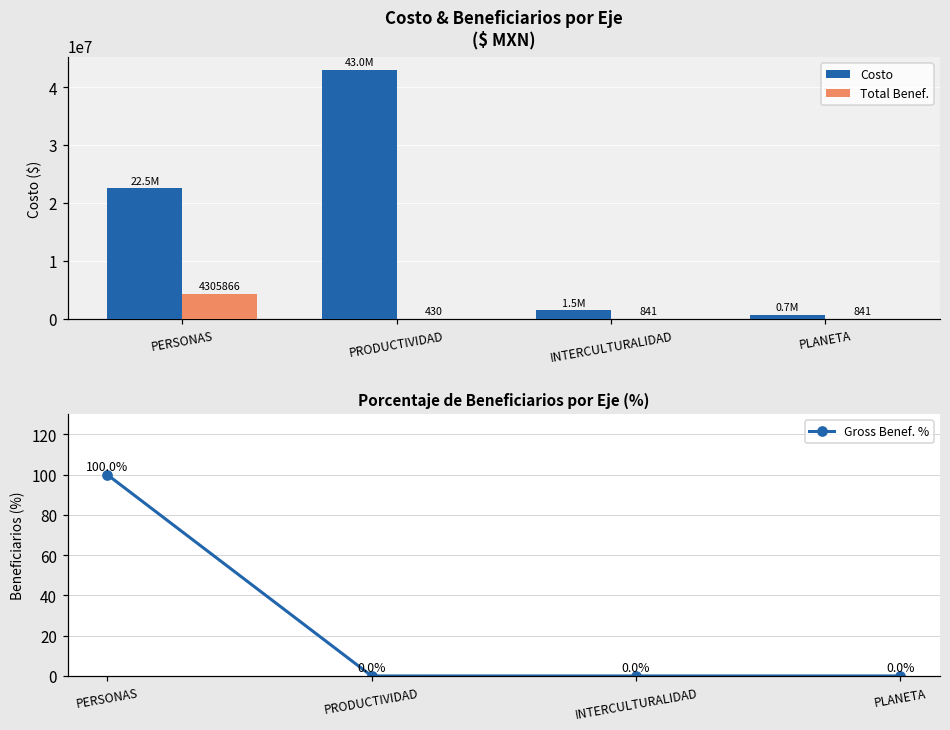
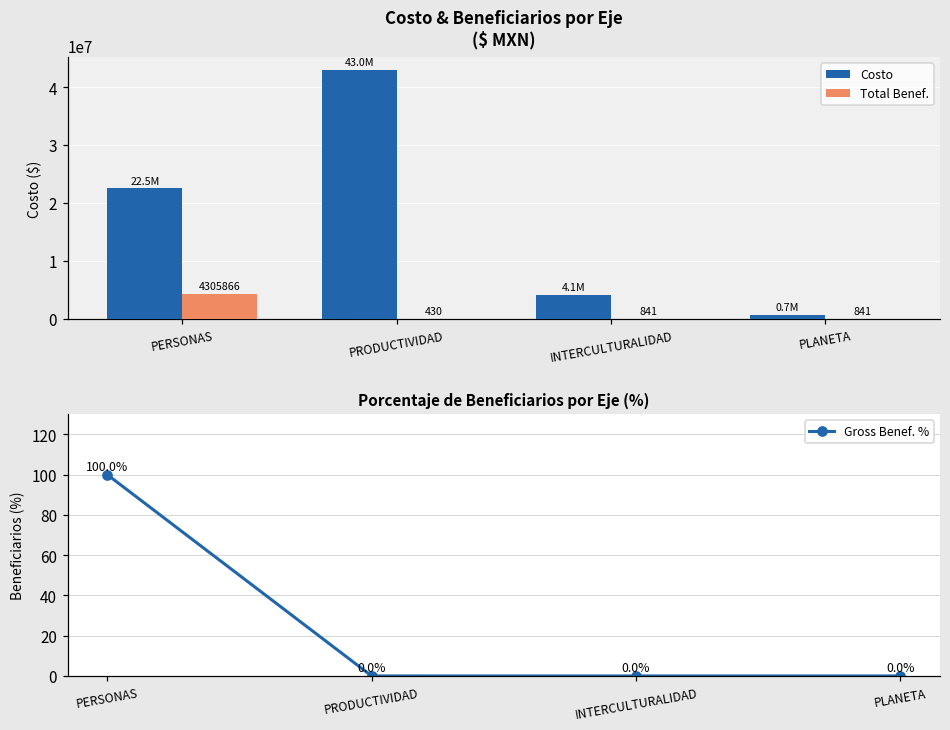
Costo & Beneficiarios por Eje ($ MXN), Costo, INTERCULTURALIDAD: 1.5M -> 4.1M
